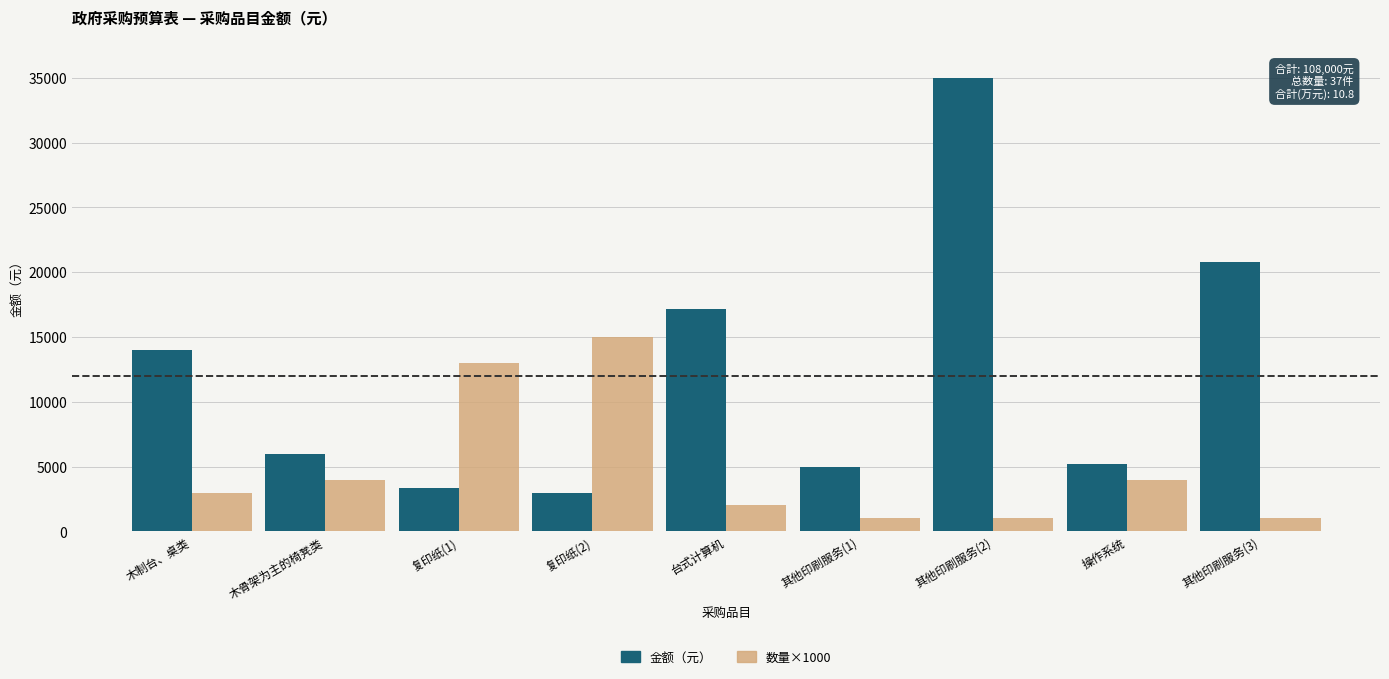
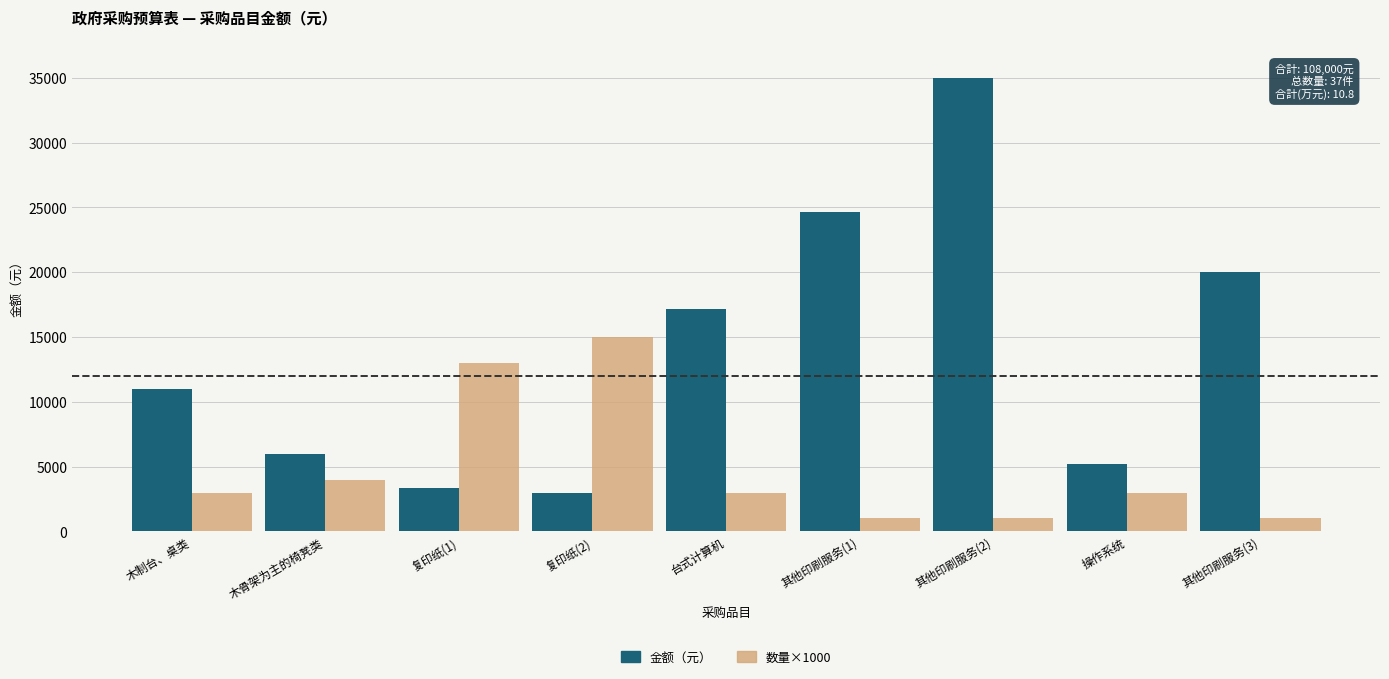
金额（元）, 木制台、桌类: 14000 -> 11000
数量×1000, 台式计算机: 2000 -> 3000
金额（元）, 其他印刷服务(1): 5000 -> 24700
数量×1000, 操作系统: 4000 -> 3000
金额（元）, 其他印刷服务(3): 20800 -> 20000
